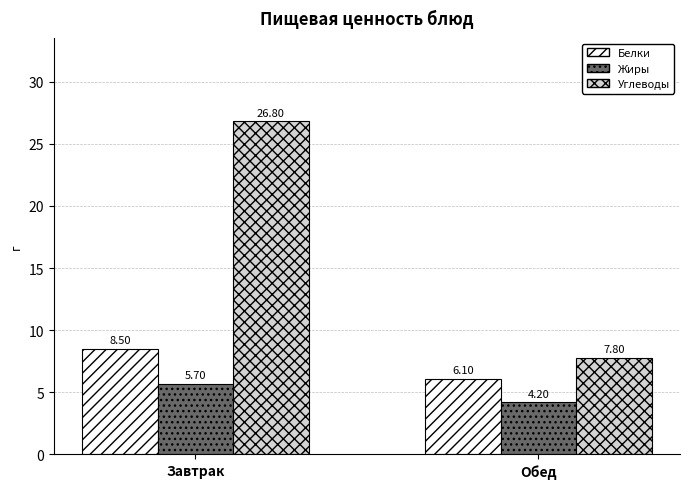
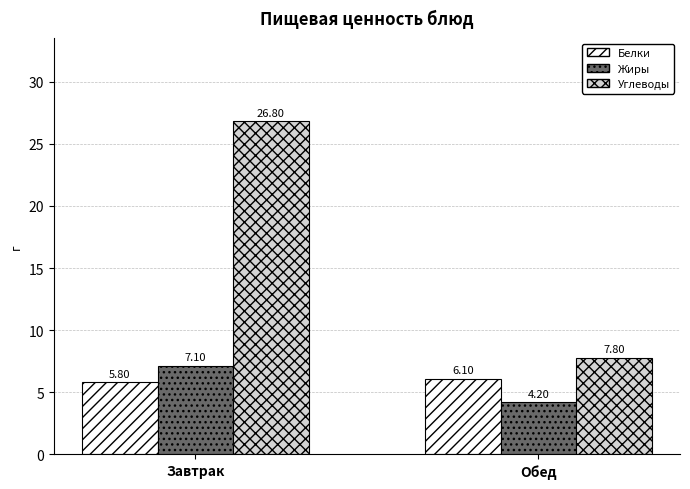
Белки, Завтрак: 8.50 -> 5.80
Жиры, Завтрак: 5.70 -> 7.10
